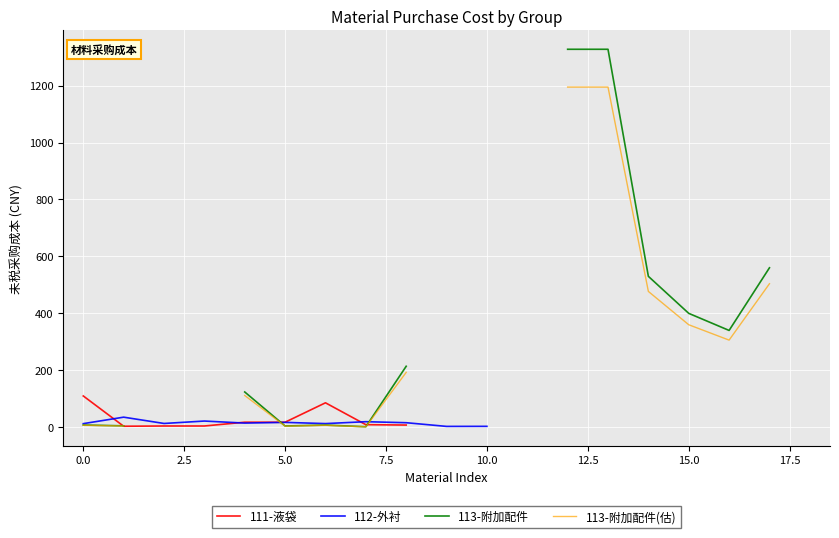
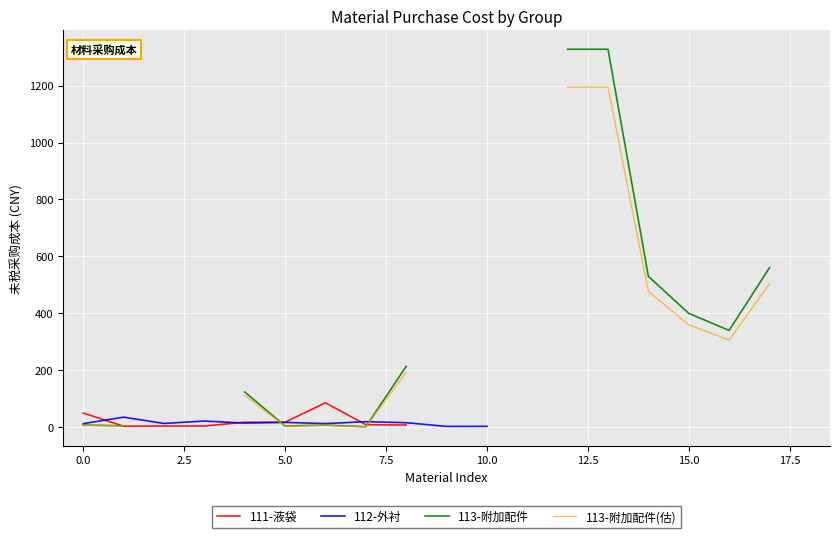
111-液袋, 0.0: 110 -> 50
